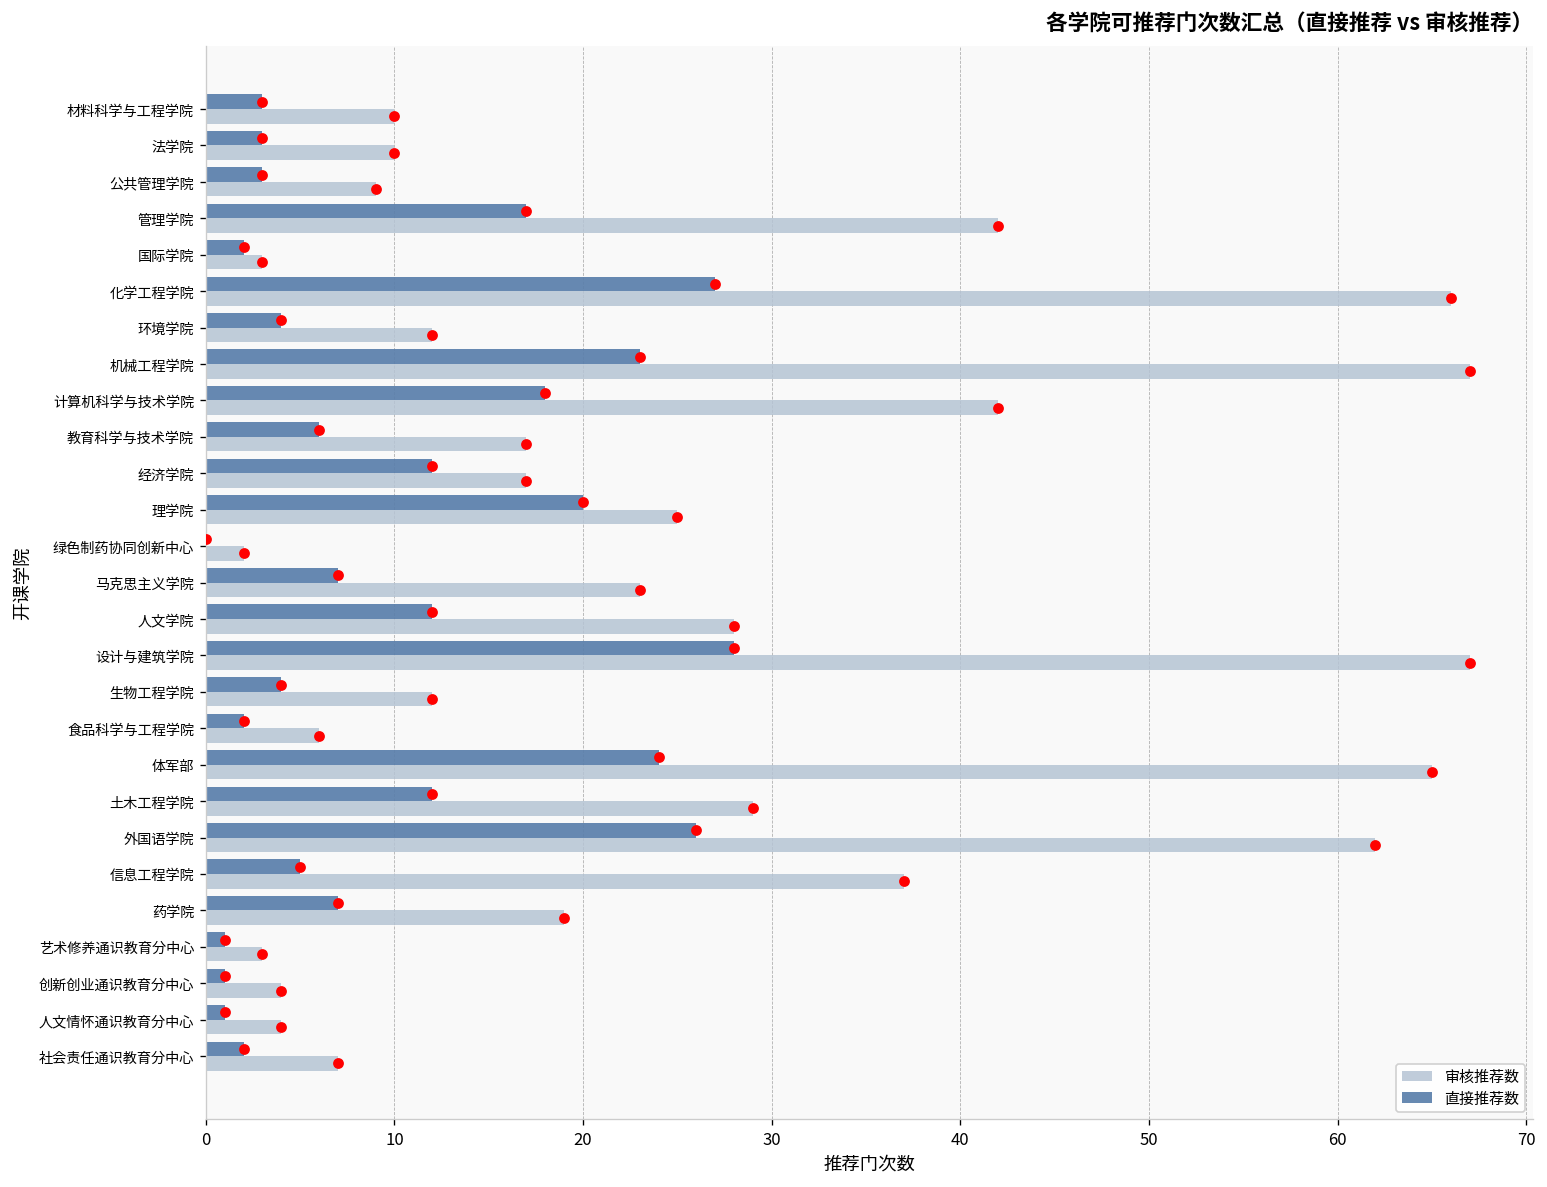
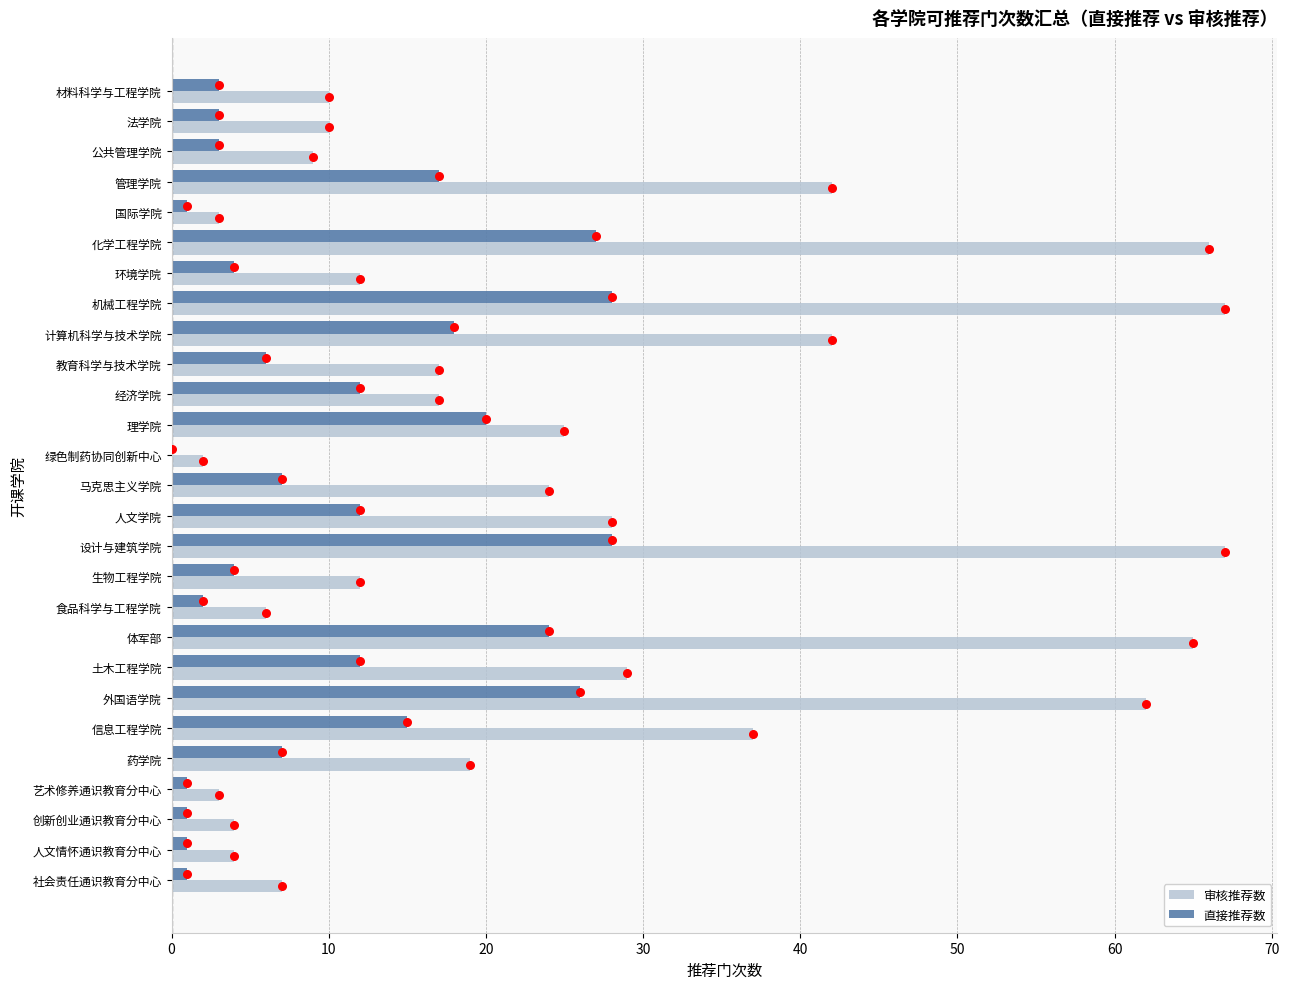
直接推荐数, 国际学院: 2 -> 1
直接推荐数, 机械工程学院: 23 -> 28
审核推荐数, 马克思主义学院: 23 -> 24
直接推荐数, 信息工程学院: 5 -> 15
直接推荐数, 社会责任通识教育分中心: 2 -> 1
